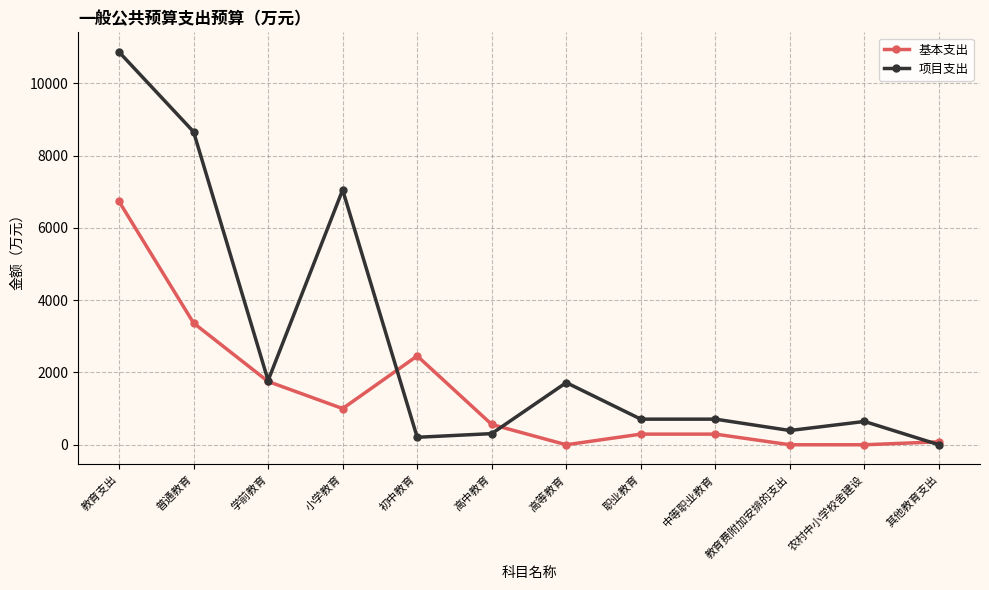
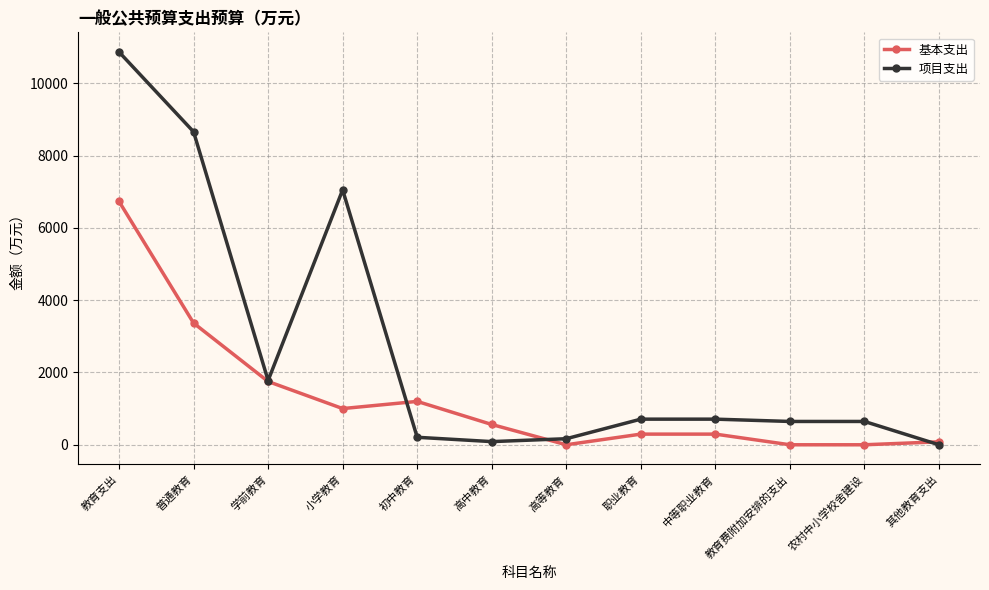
基本支出, 初中教育: 2500 -> 1200
项目支出, 高中教育: 300 -> 100
项目支出, 高等教育: 1700 -> 200
项目支出, 教育费附加安排的支出: 400 -> 600
